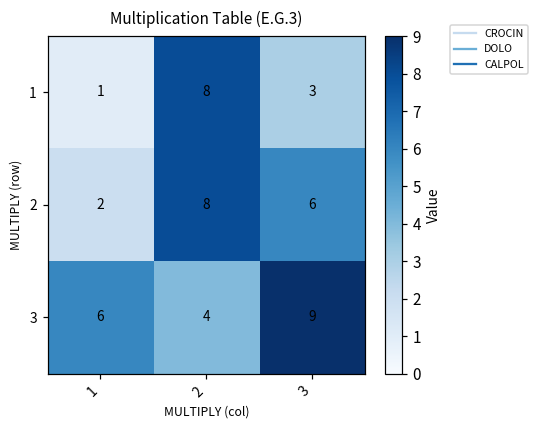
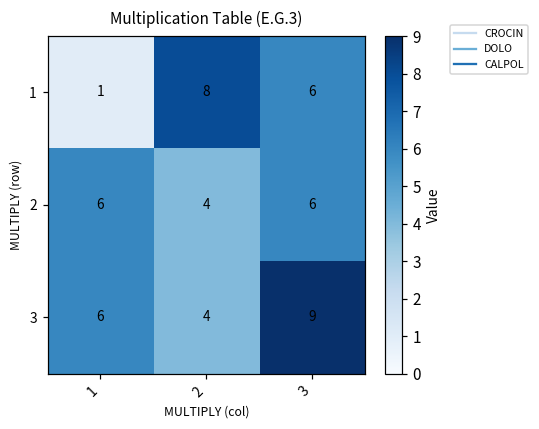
1, 3: 3 -> 6
2, 1: 2 -> 6
2, 2: 8 -> 4
